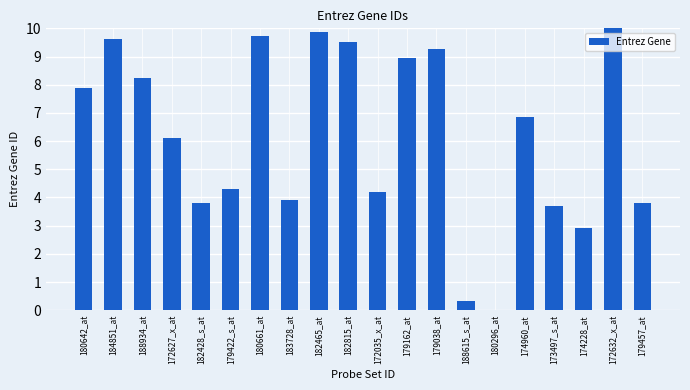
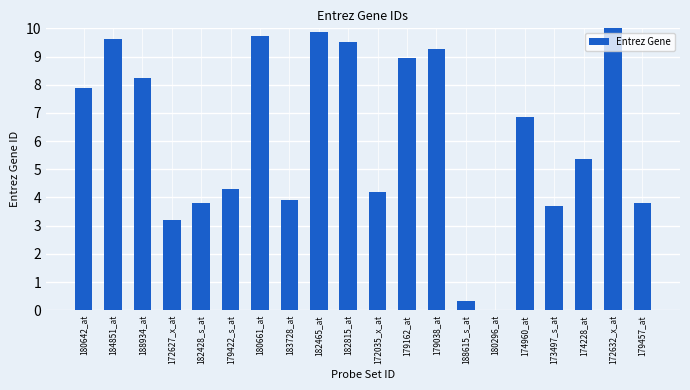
172627_x_at: 6.1 -> 3.2
174228_at: 2.9 -> 5.4
